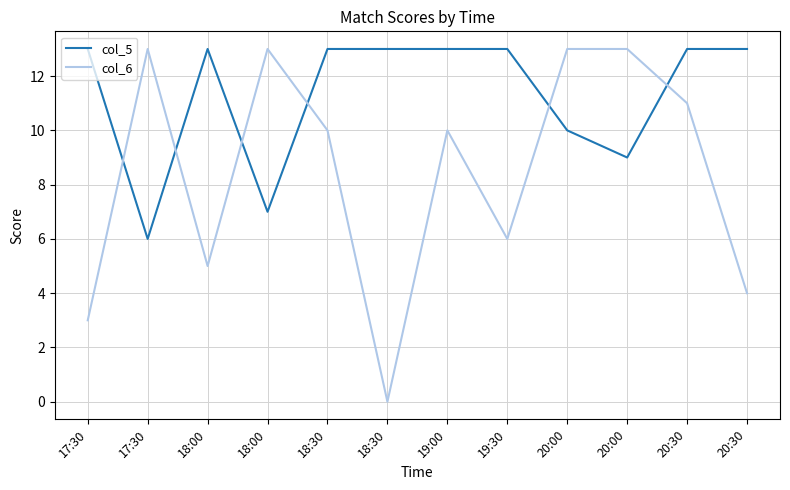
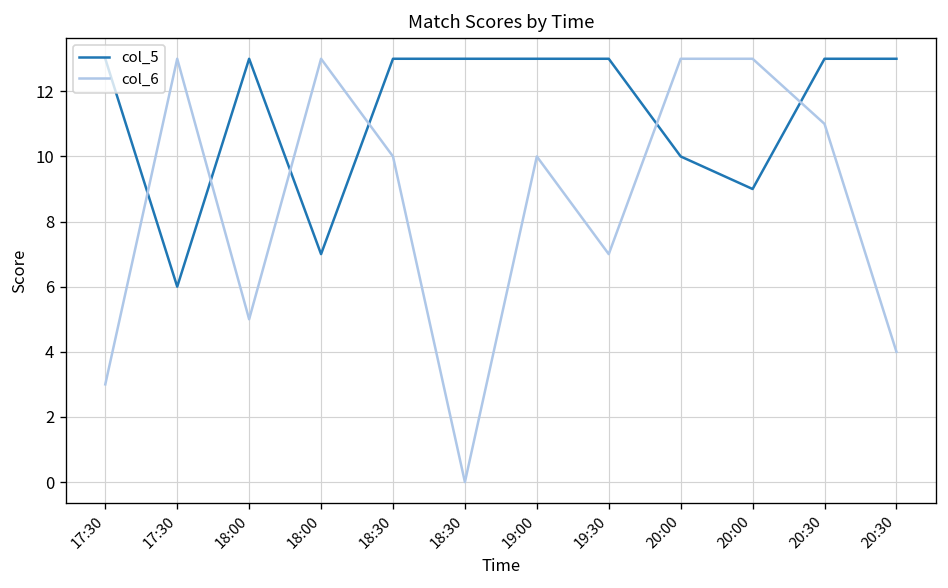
col_6, 19:30: 6 -> 7
